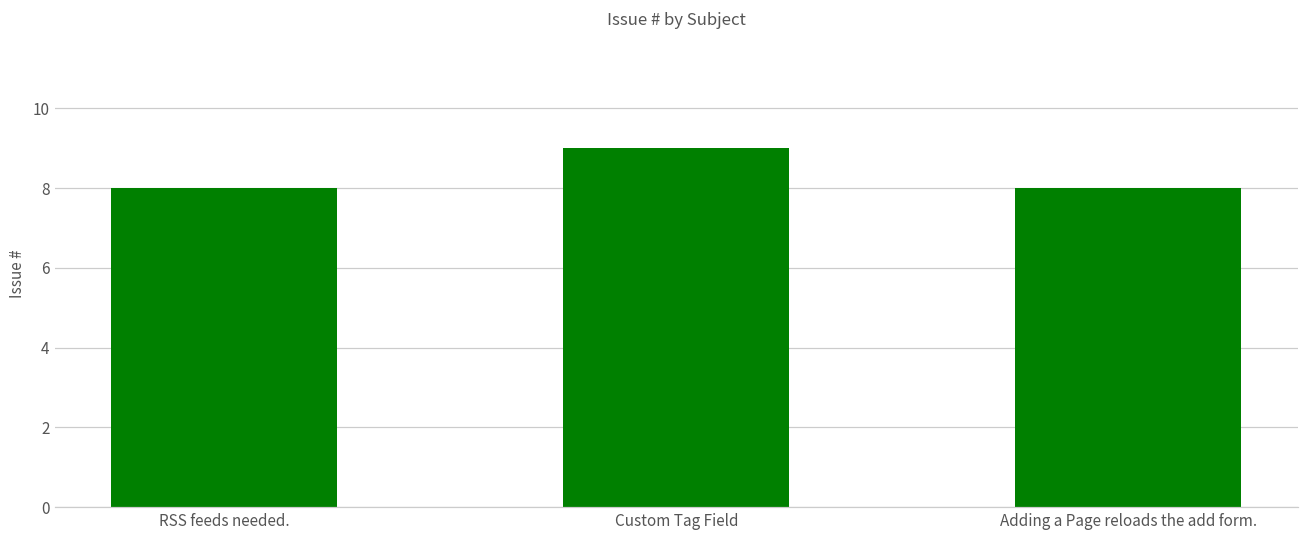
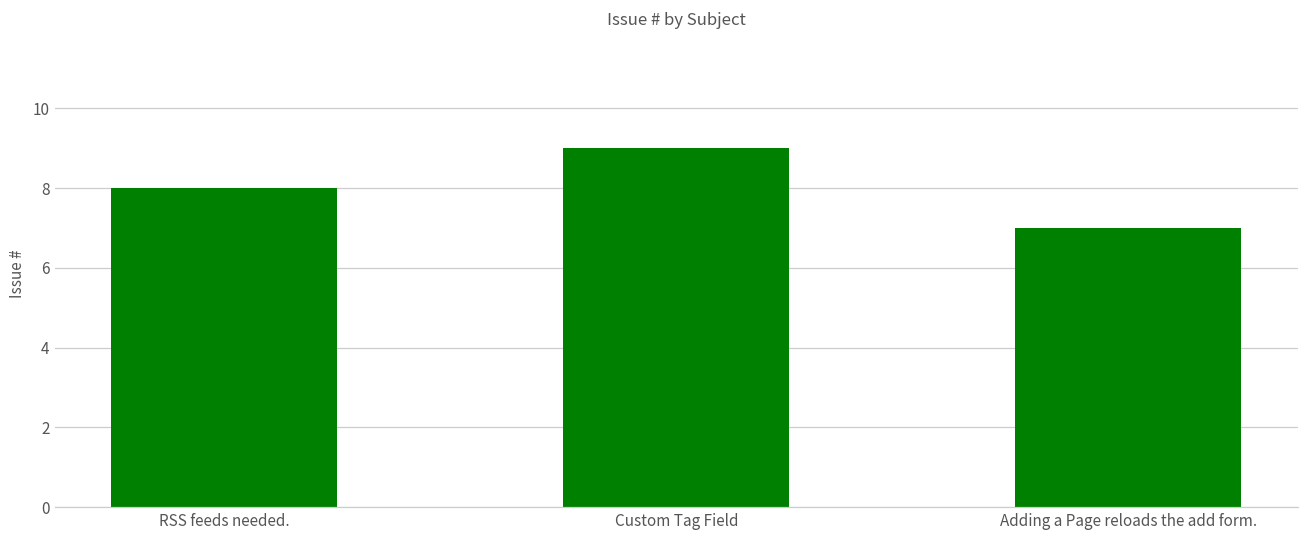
Adding a Page reloads the add form.: 8 -> 7
